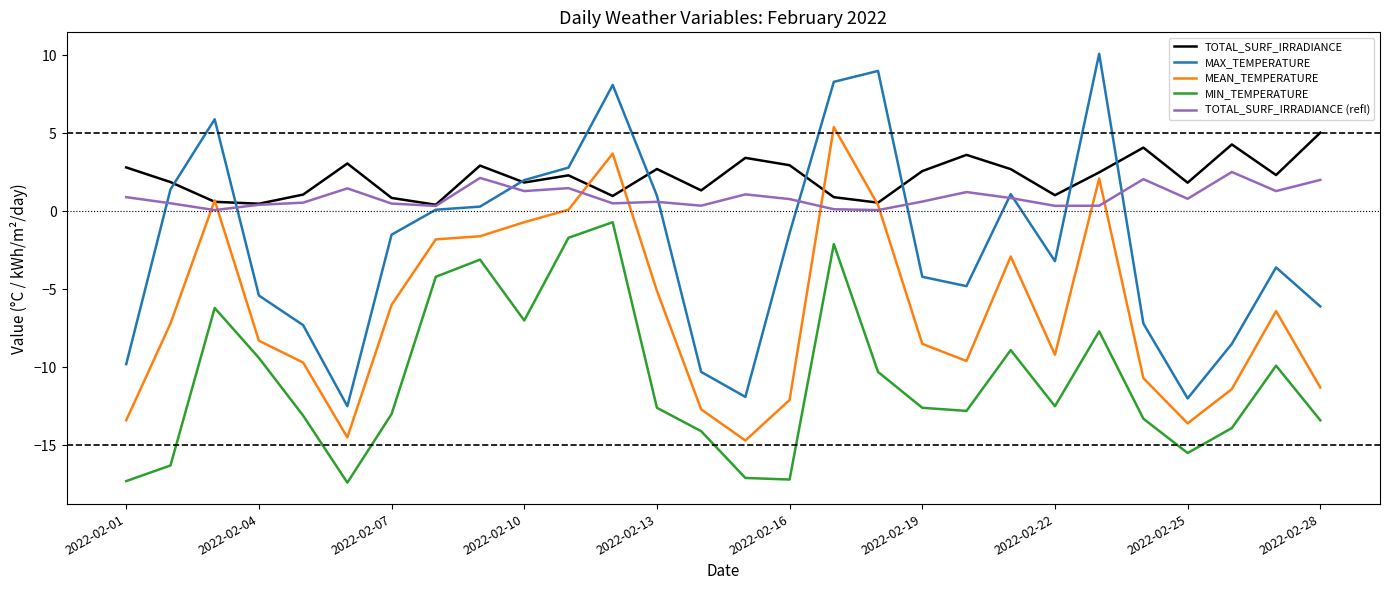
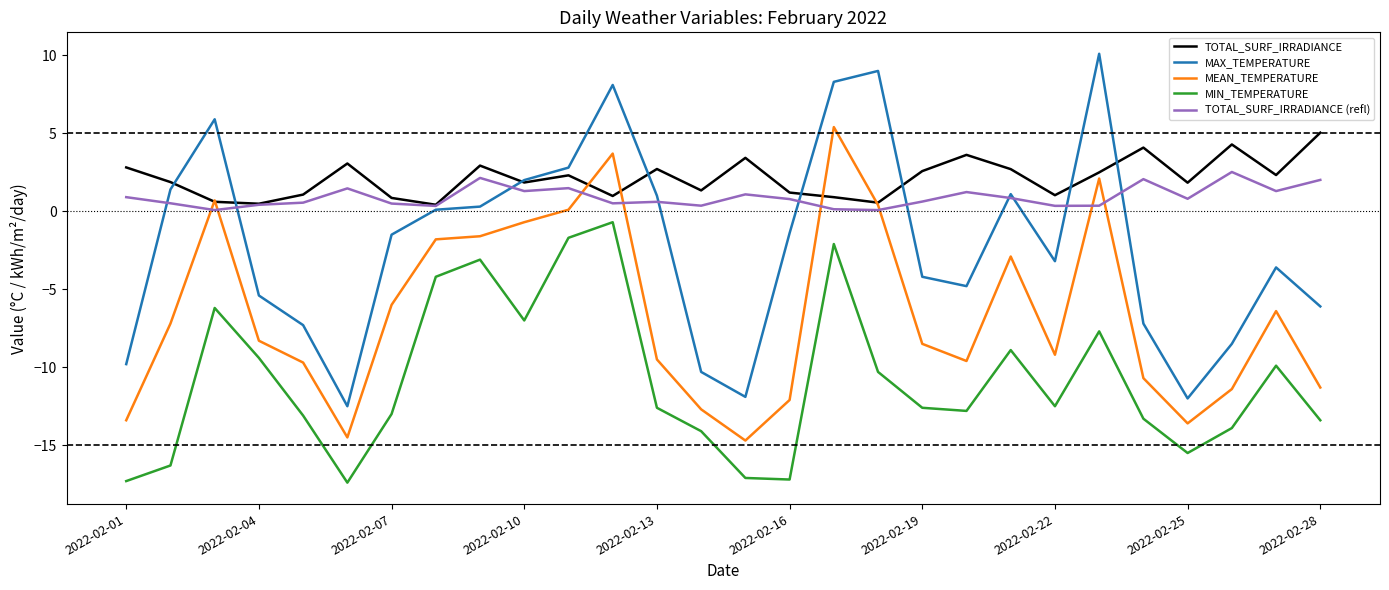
MEAN_TEMPERATURE, 2022-02-13: -5.1 -> -9.5
TOTAL_SURF_IRRADIANCE, 2022-02-16: 3.0 -> 1.2
